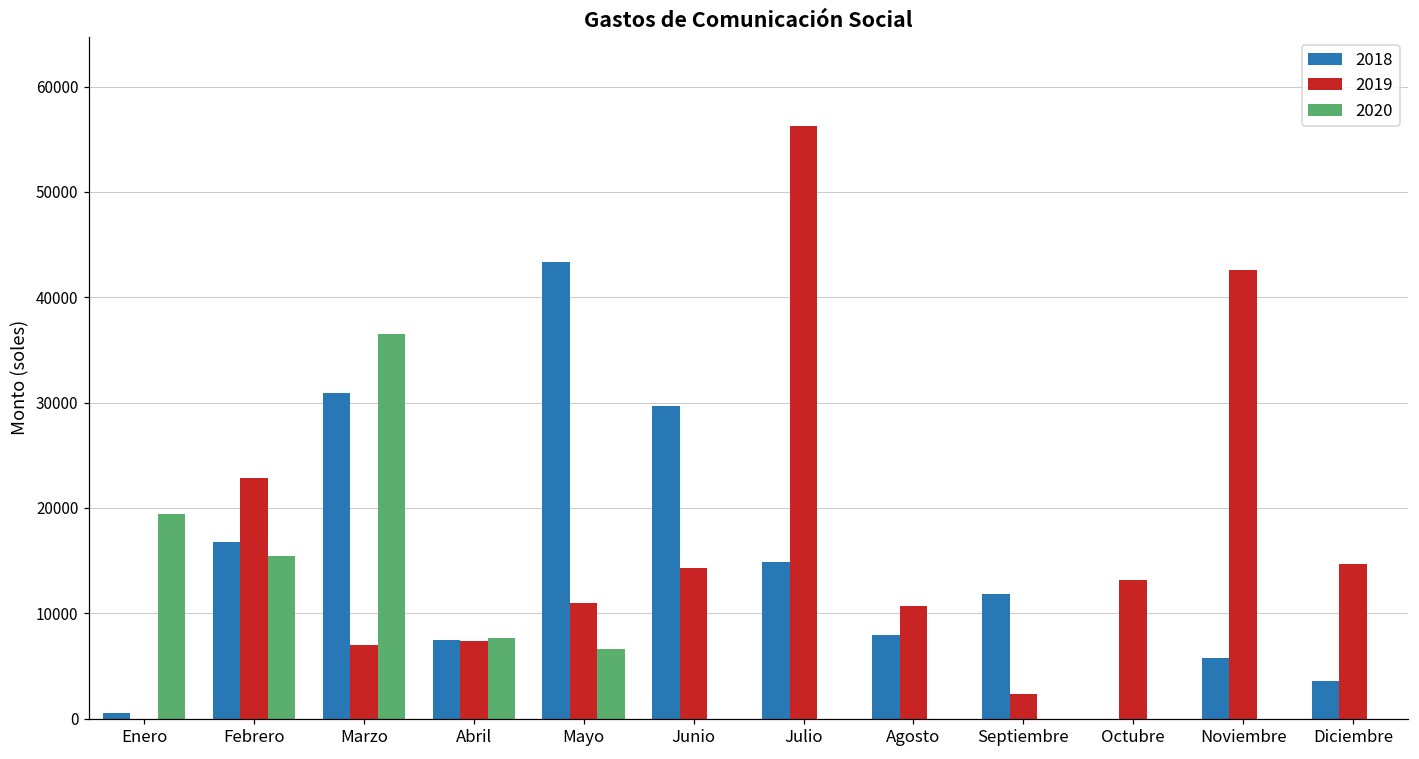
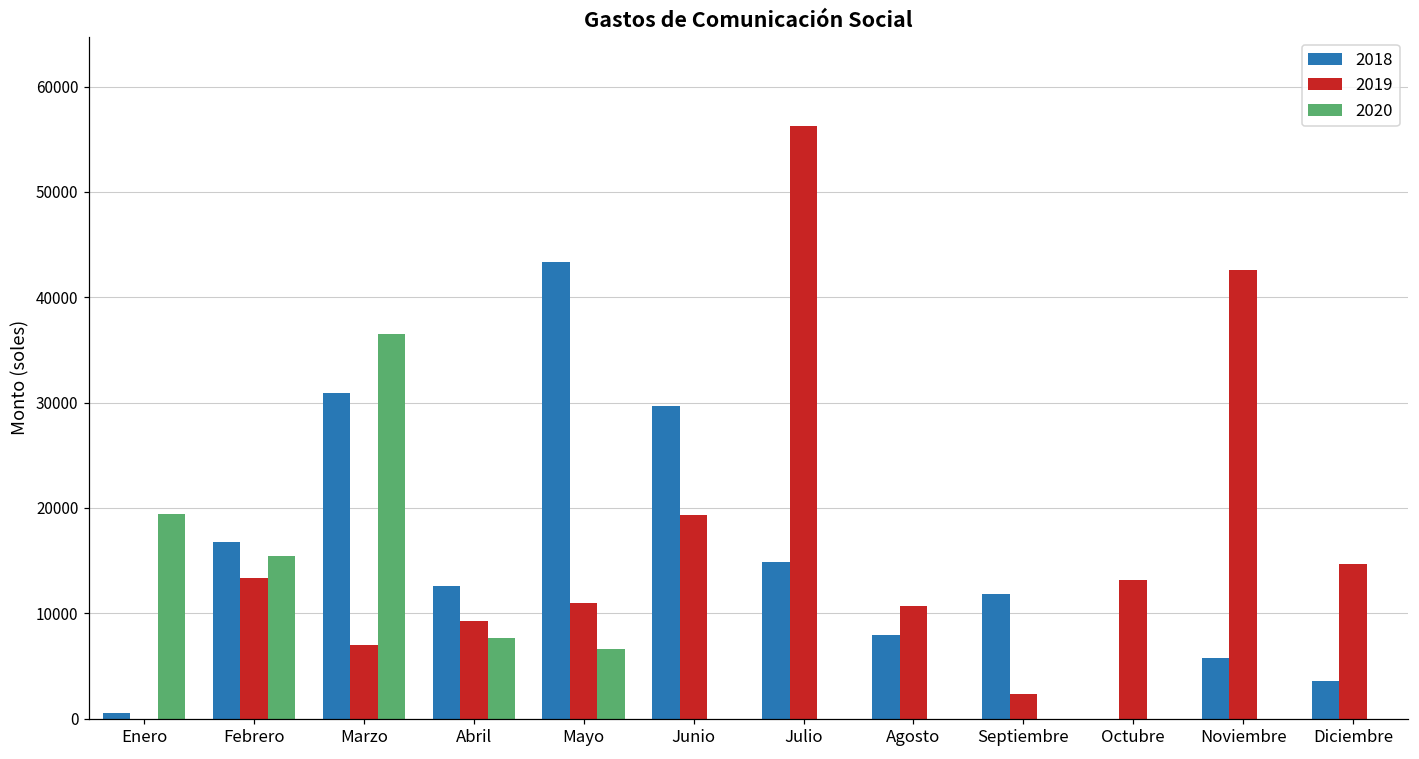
2019, Febrero: 23000 -> 13000
2018, Abril: 7000 -> 13000
2019, Abril: 7000 -> 9000
2019, Junio: 14000 -> 19000
